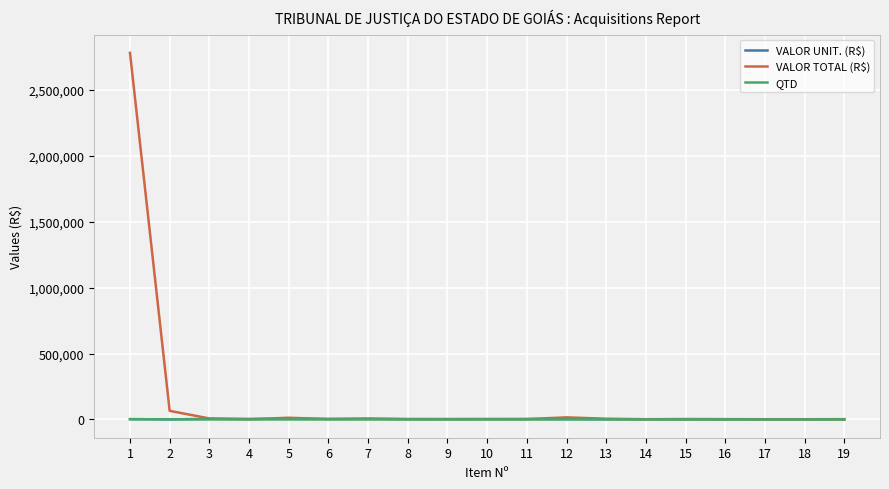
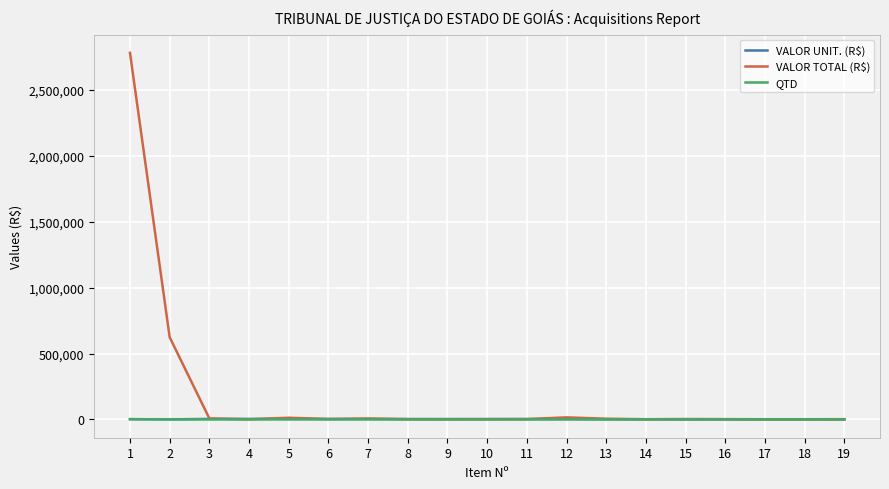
VALOR TOTAL (R$), 2: 60,000 -> 620,000
